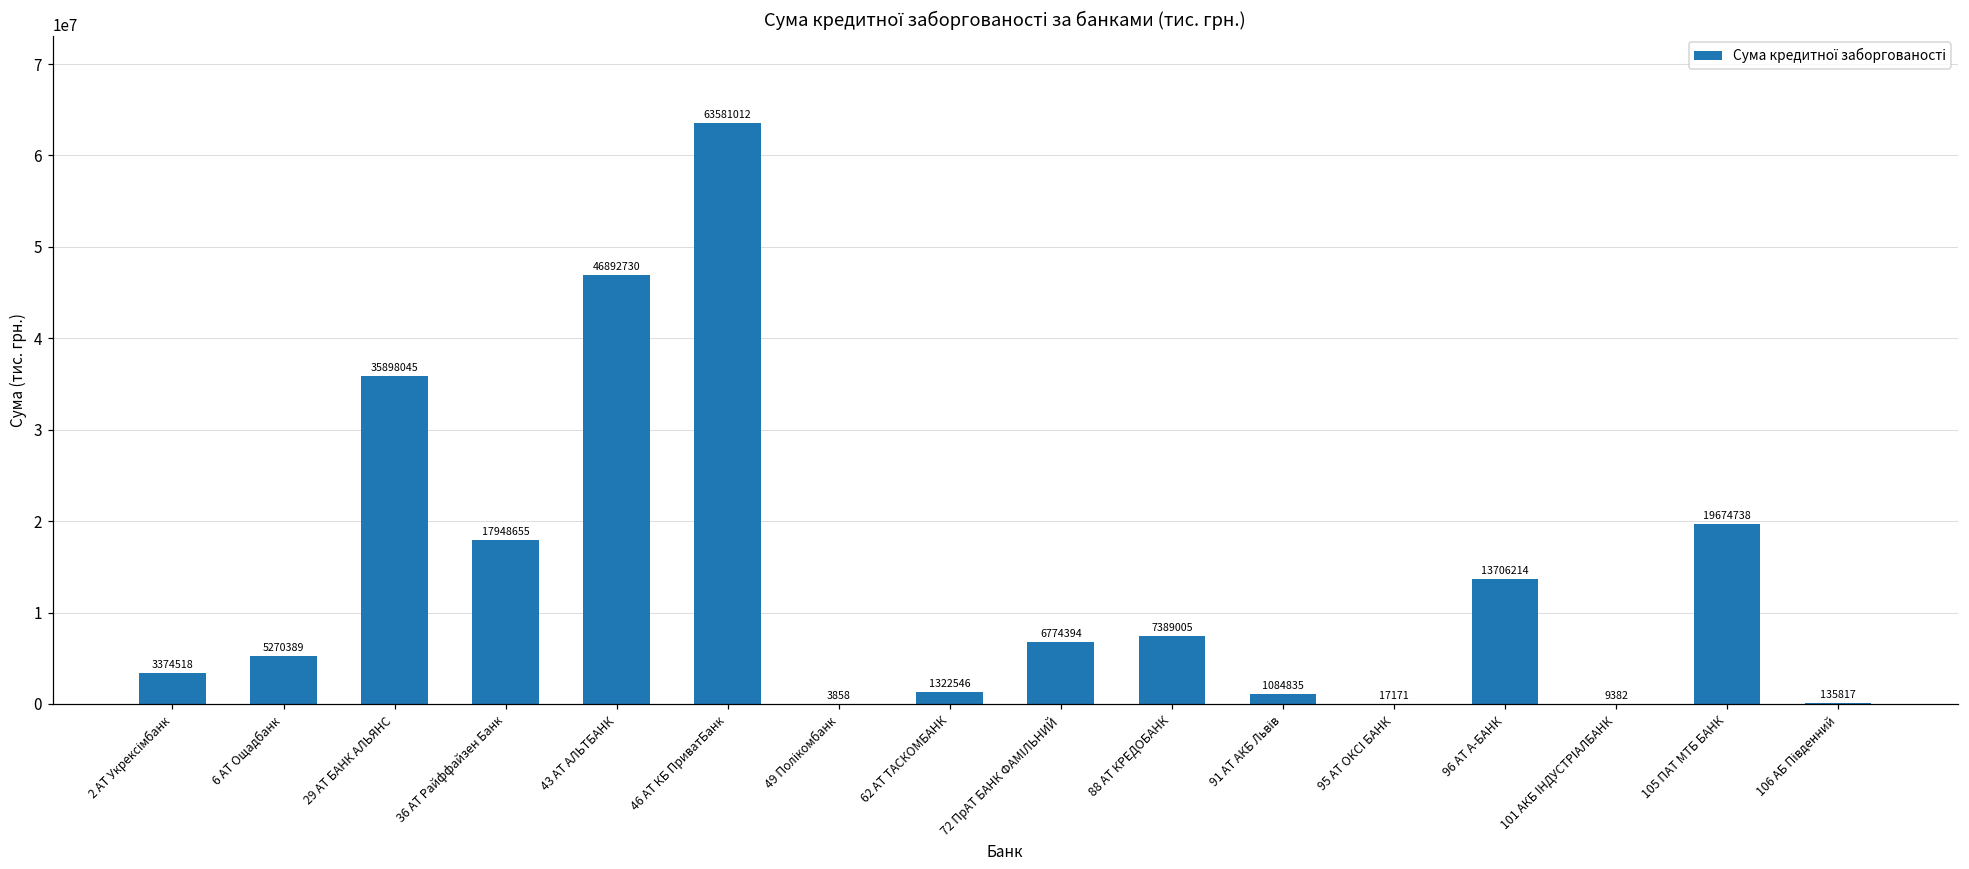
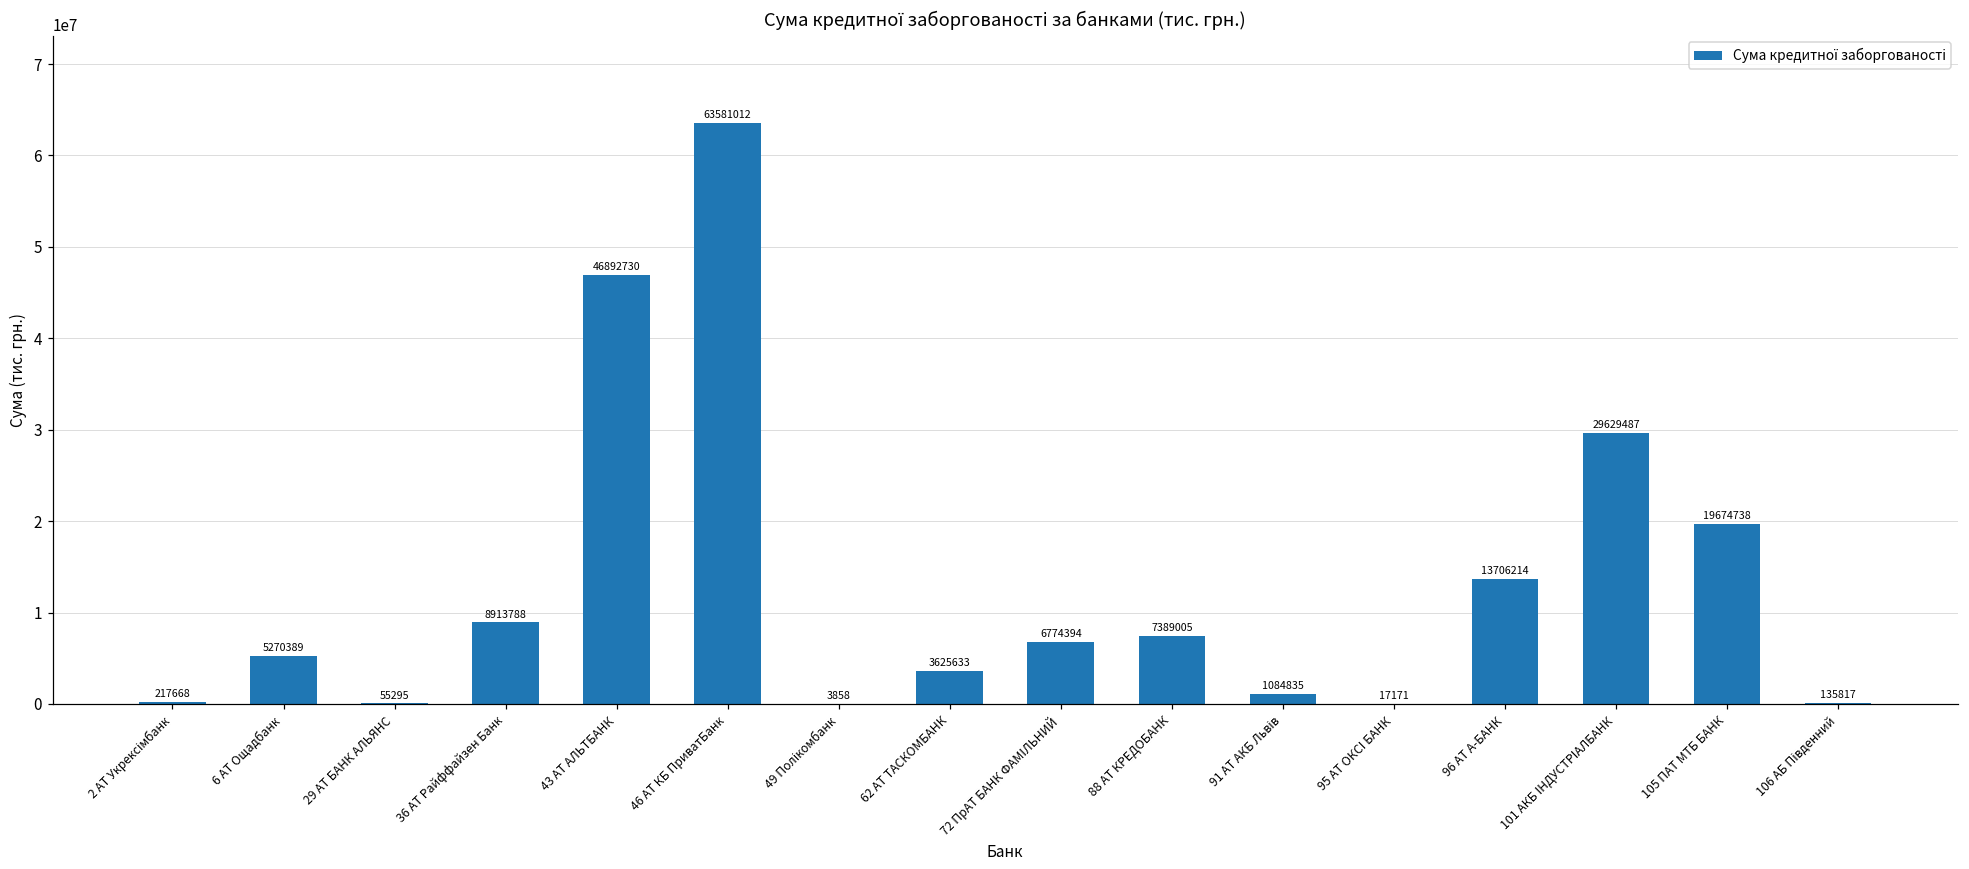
2 АТ Укрексімбанк: 3374518 -> 217668
29 АТ БАНК АЛЬЯНС: 35898045 -> 55295
36 АТ Райффайзен Банк: 17948655 -> 8913788
62 АТ ТАСКОМБАНК: 1322546 -> 3625633
101 АКБ ІНДУСТРІАЛБАНК: 9382 -> 29629487
